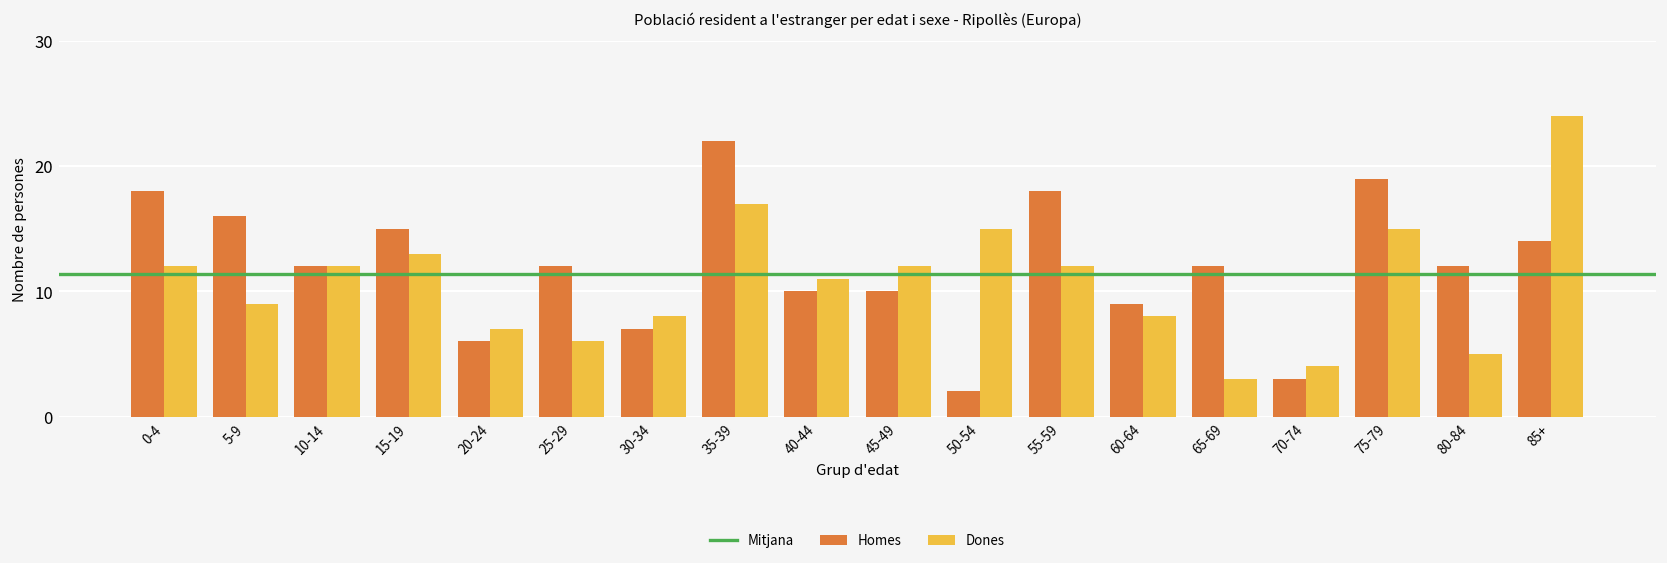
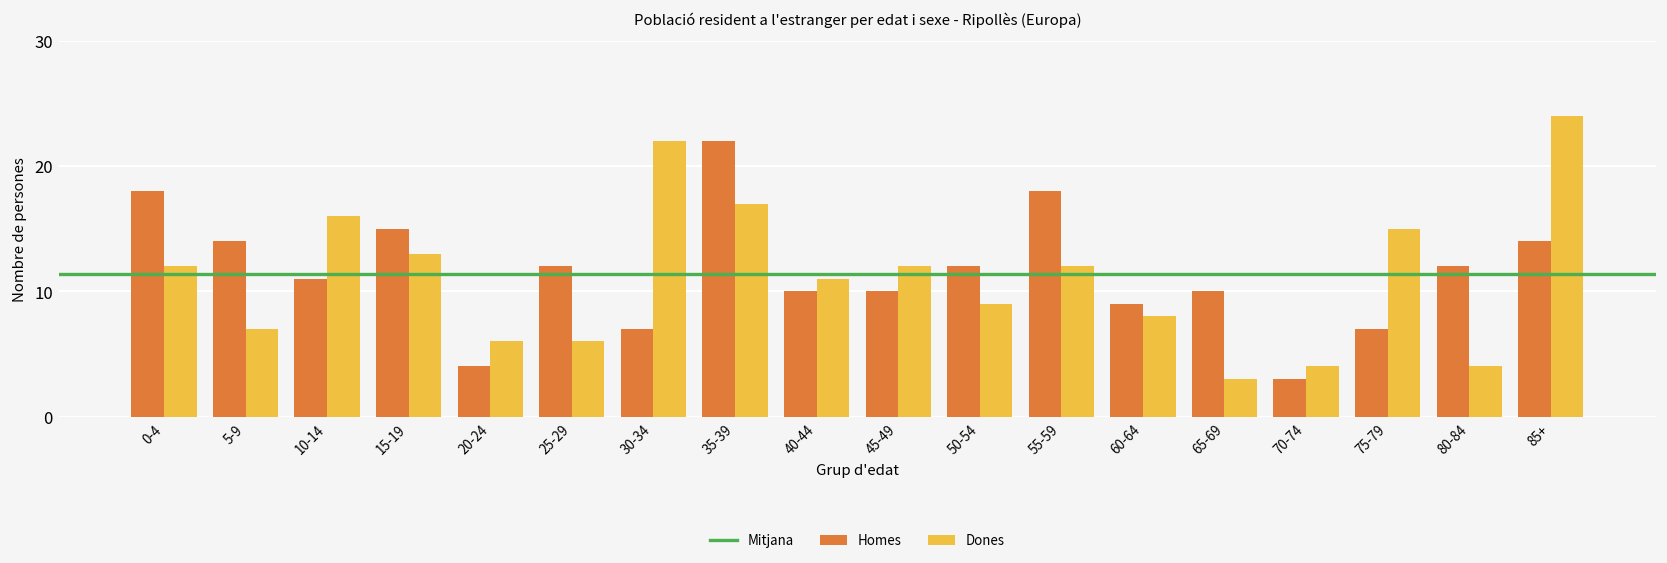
Homes, 5-9: 16 -> 14
Dones, 5-9: 9 -> 7
Homes, 10-14: 12 -> 11
Dones, 10-14: 12 -> 16
Homes, 20-24: 6 -> 4
Dones, 20-24: 7 -> 6
Dones, 30-34: 8 -> 22
Homes, 50-54: 2 -> 12
Dones, 50-54: 15 -> 9
Homes, 65-69: 12 -> 10
Homes, 75-79: 19 -> 7
Dones, 80-84: 5 -> 4
